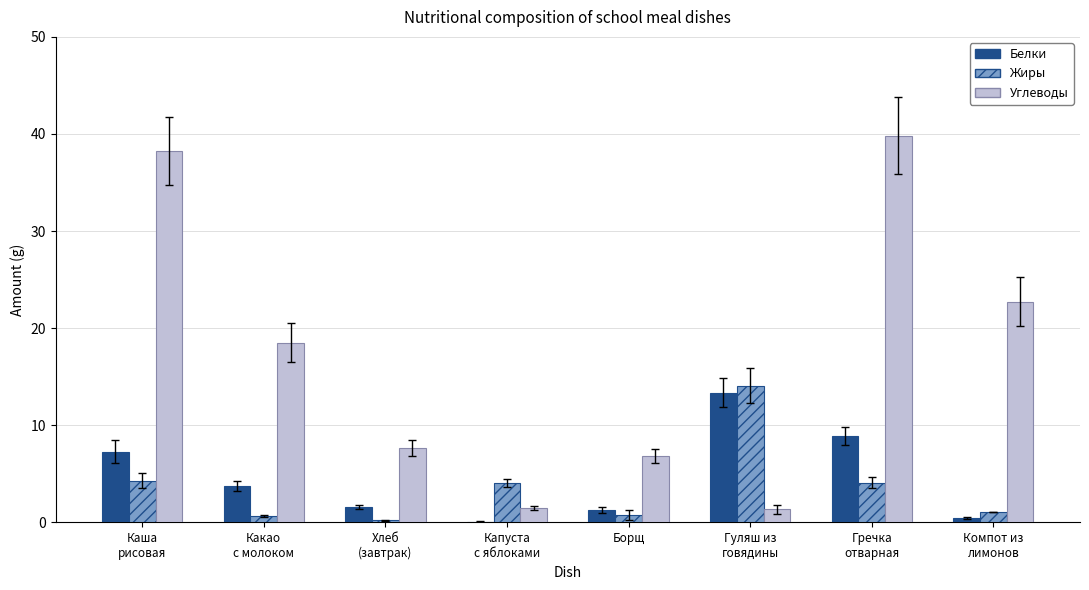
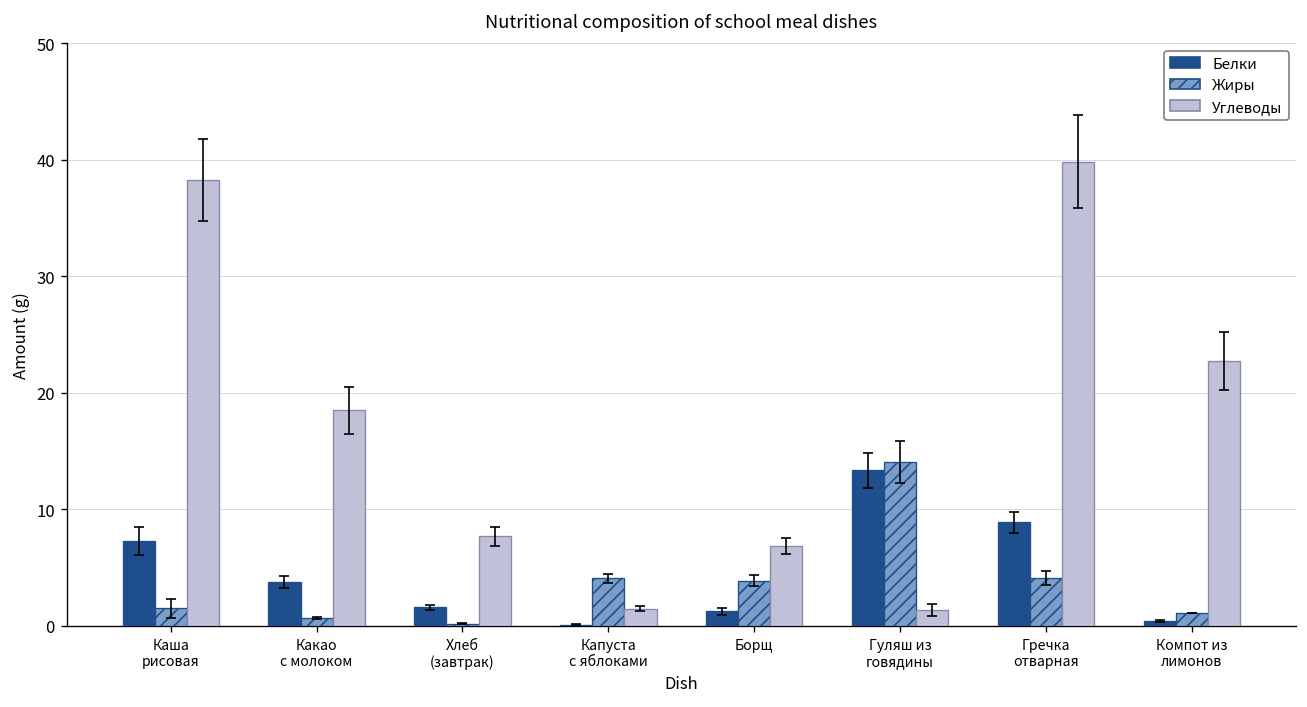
Жиры, Каша рисовая: 4 -> 2
Жиры, Борщ: 1 -> 4
